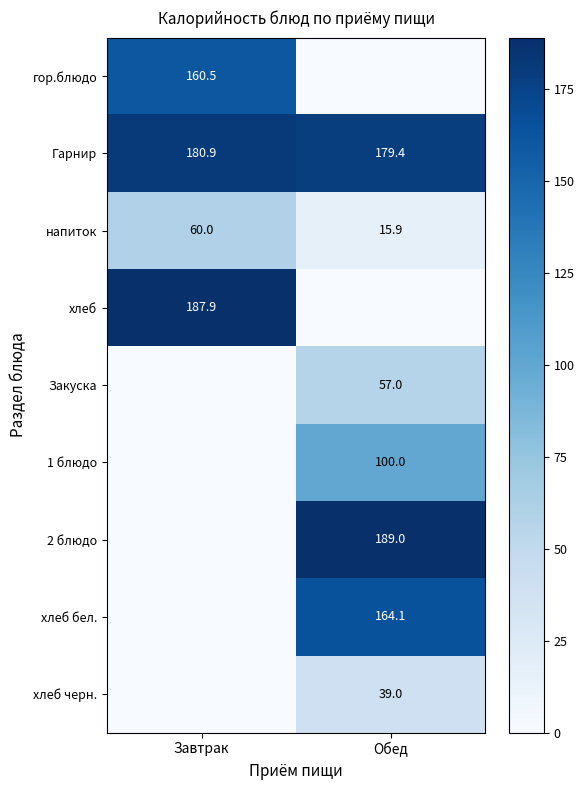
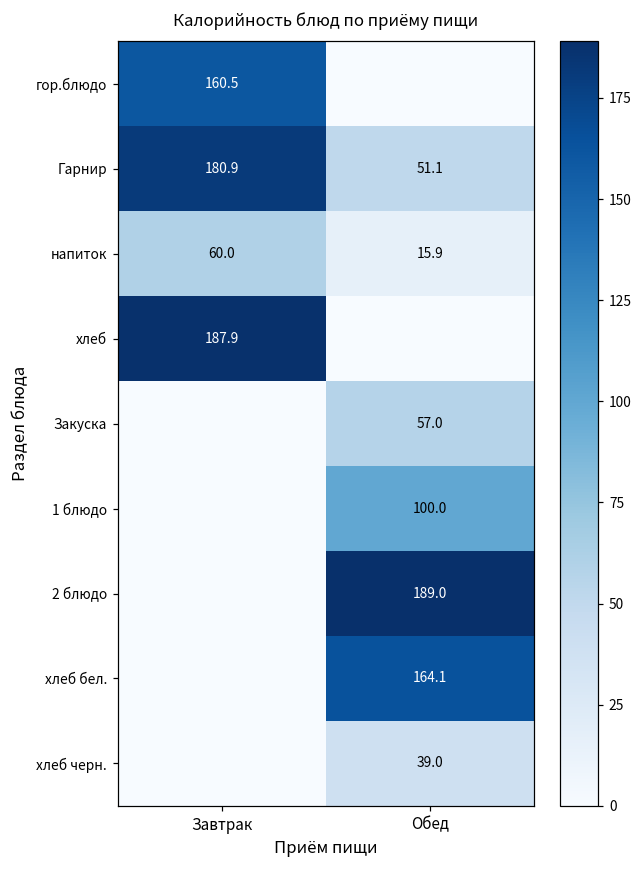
Гарнир, Обед: 179.4 -> 51.1
